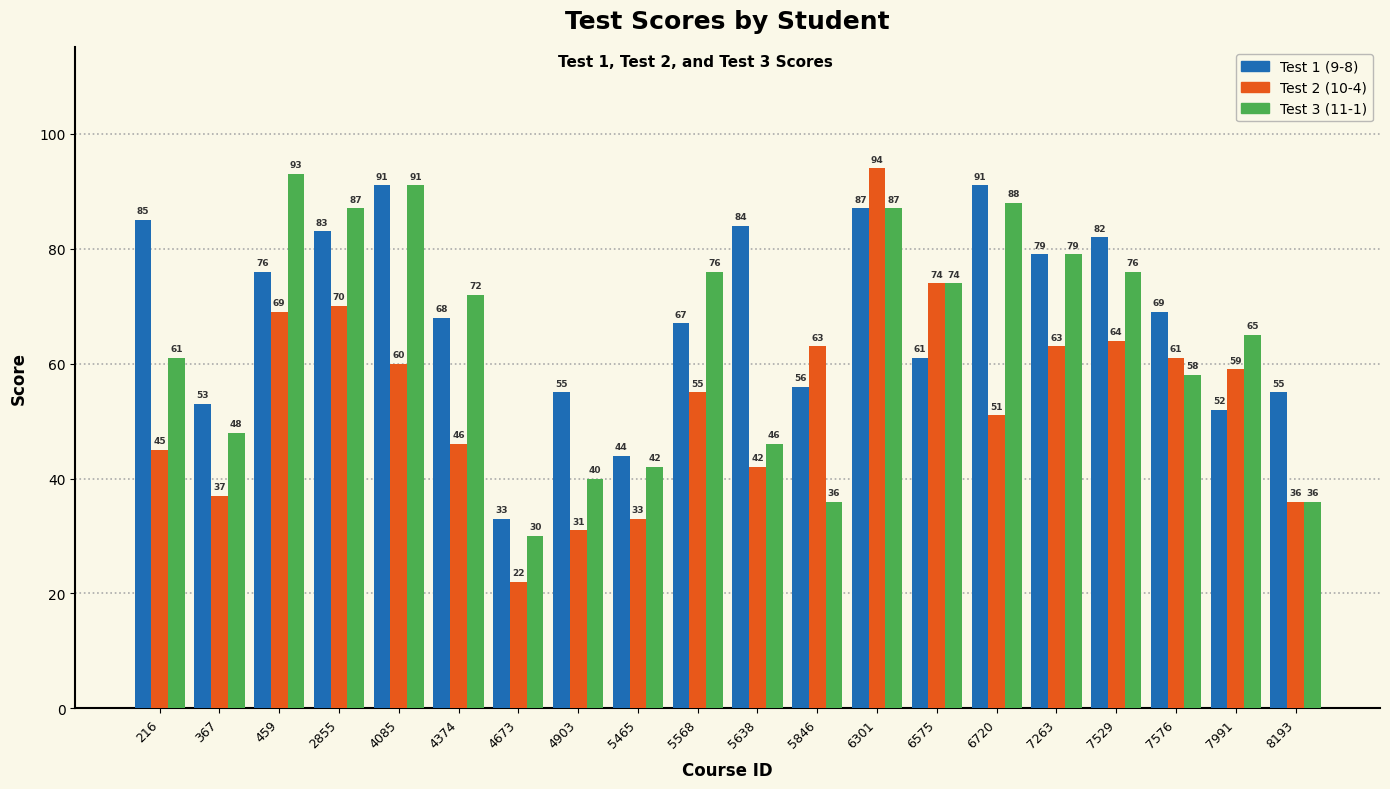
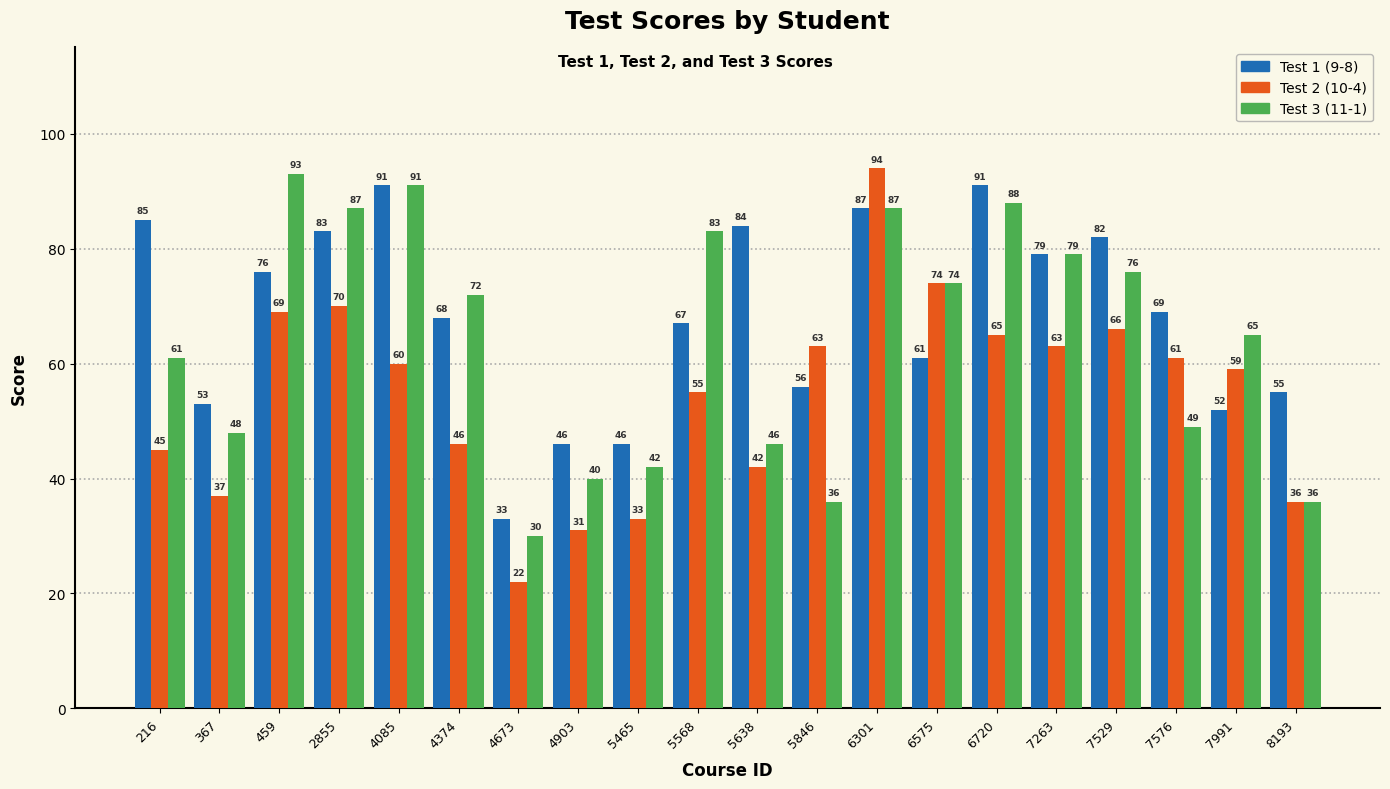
Test 1 (9-8), 4903: 55 -> 46
Test 1 (9-8), 5465: 44 -> 46
Test 3 (11-1), 5568: 76 -> 83
Test 2 (10-4), 6720: 51 -> 65
Test 2 (10-4), 7529: 64 -> 66
Test 3 (11-1), 7576: 58 -> 49
